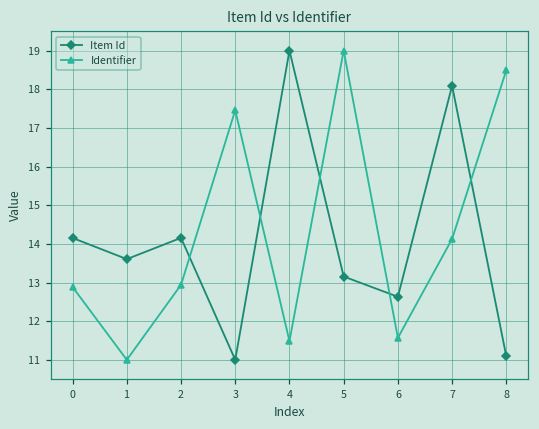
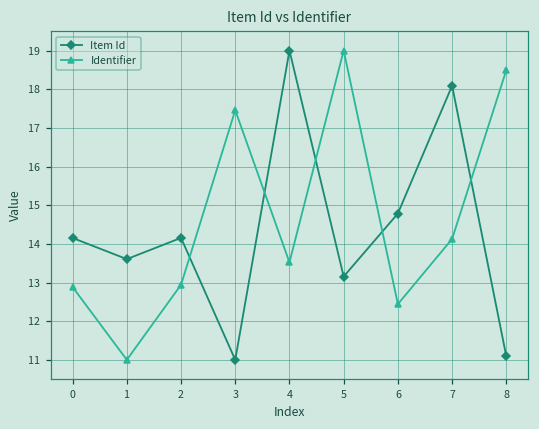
Identifier, 4: 11.5 -> 13.5
Item Id, 6: 12.6 -> 14.8
Identifier, 6: 11.6 -> 12.4
